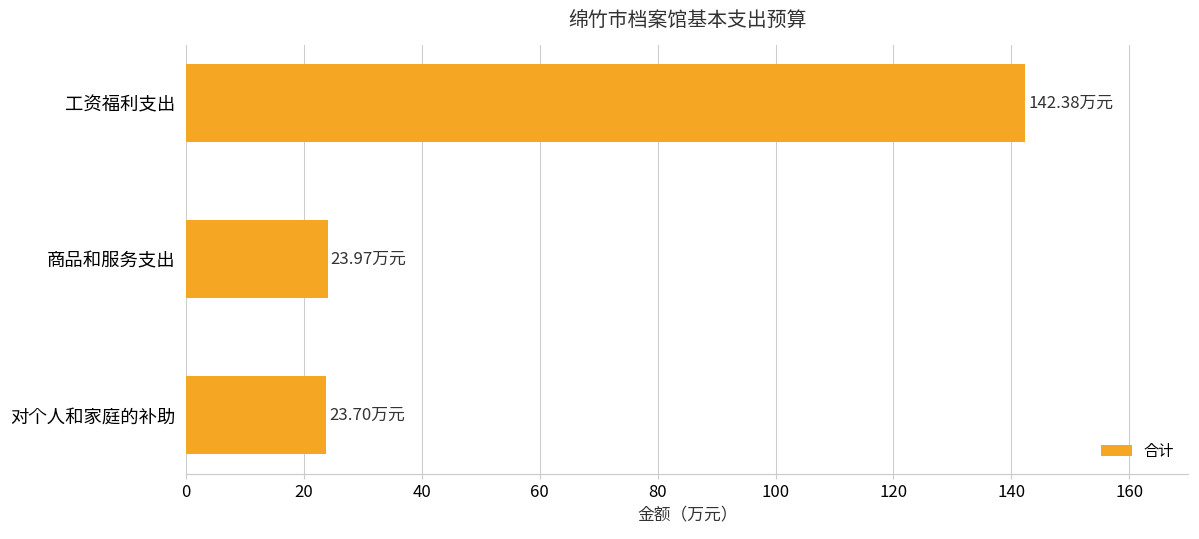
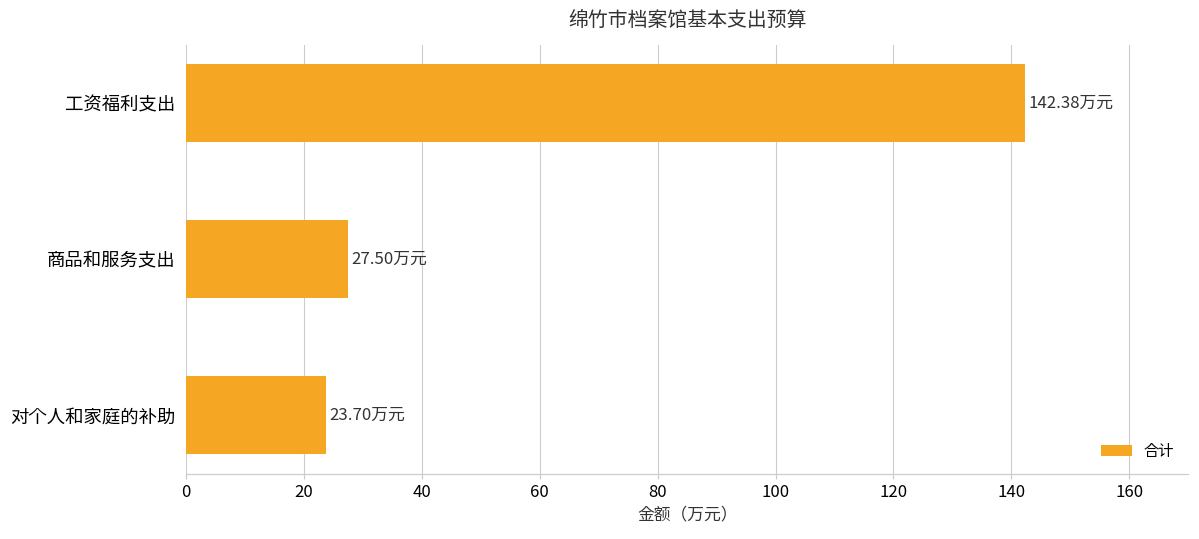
商品和服务支出: 23.97 -> 27.50
